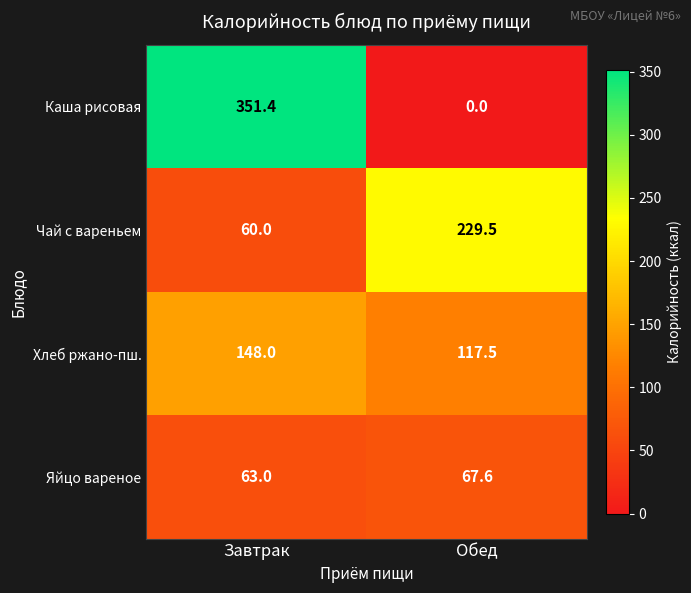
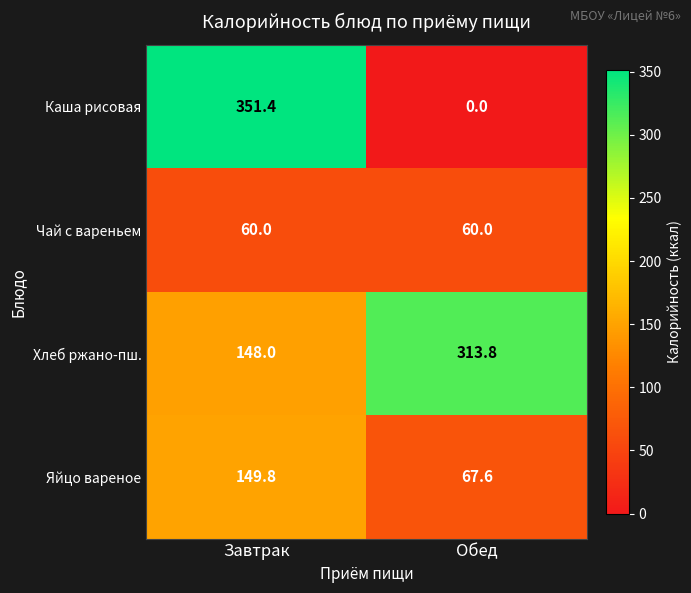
Чай с вареньем, Обед: 229.5 -> 60.0
Хлеб ржано-пш., Обед: 117.5 -> 313.8
Яйцо вареное, Завтрак: 63.0 -> 149.8
